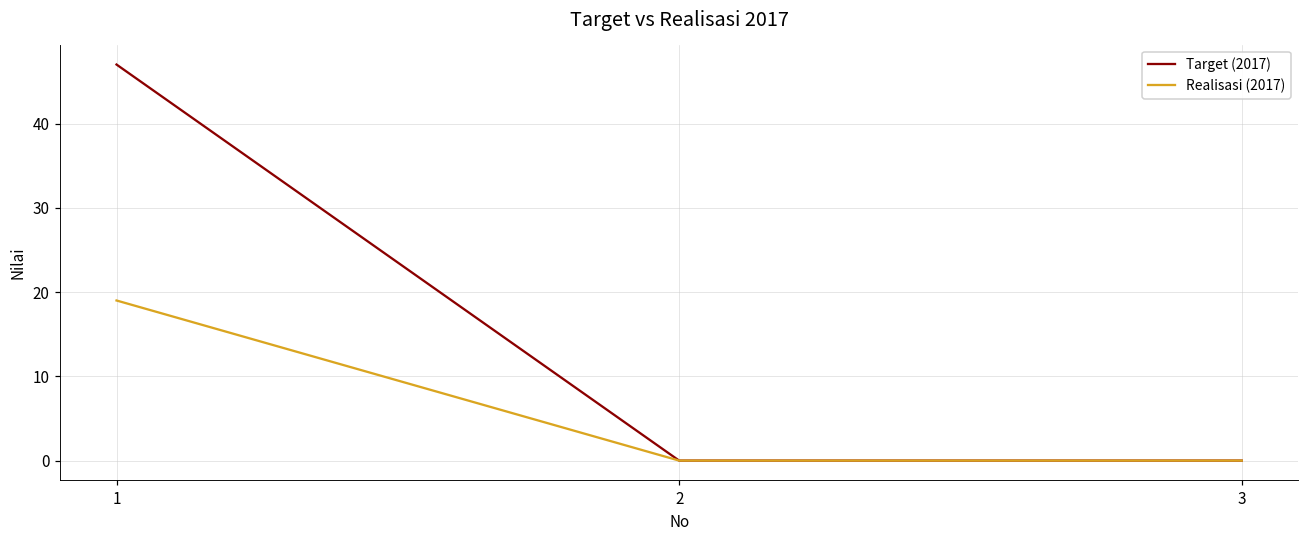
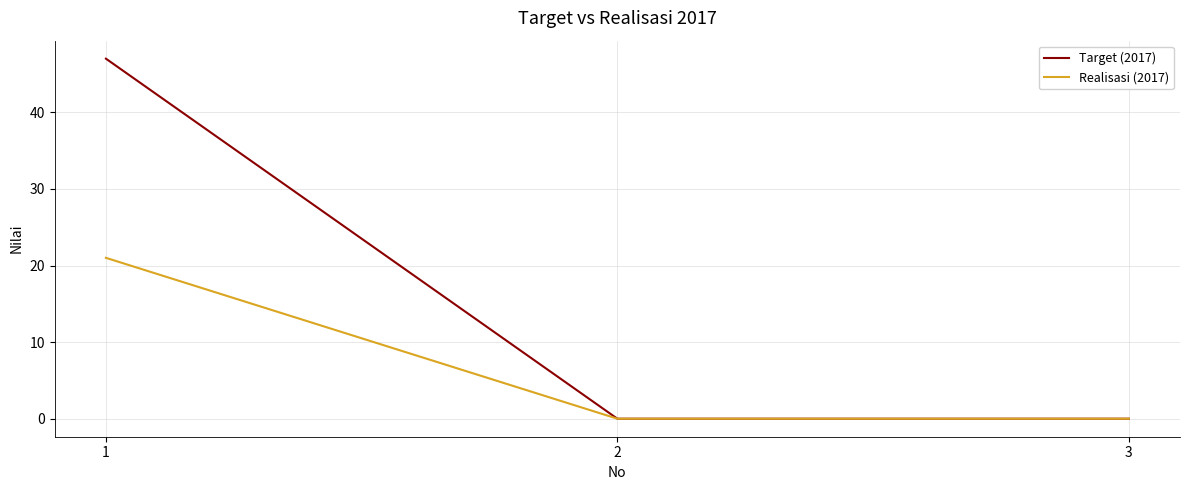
Realisasi (2017), 1: 19 -> 21
